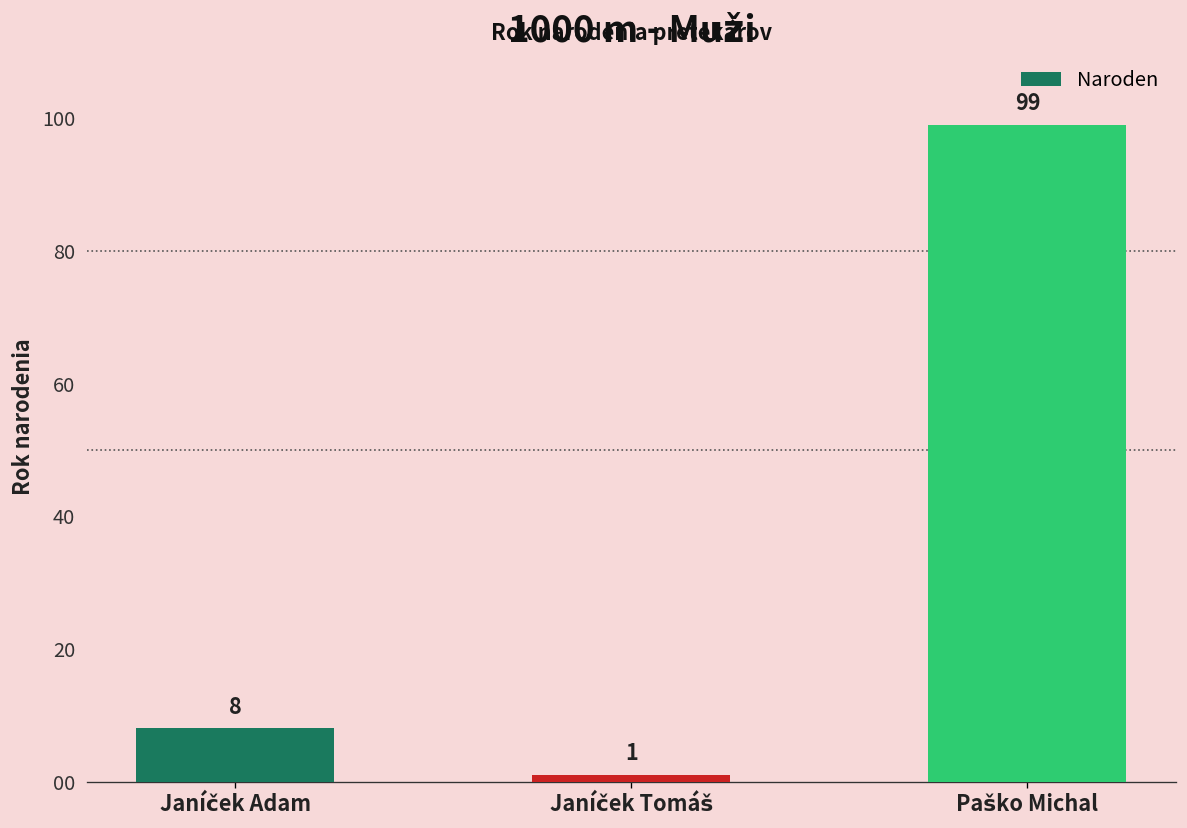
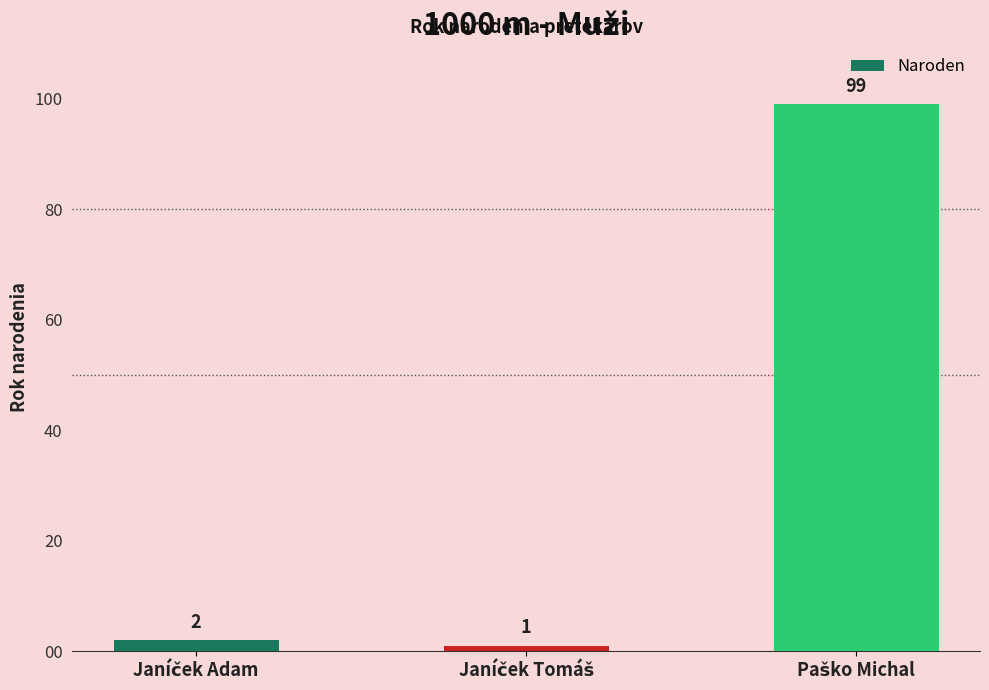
Janíček Adam: 8 -> 2
